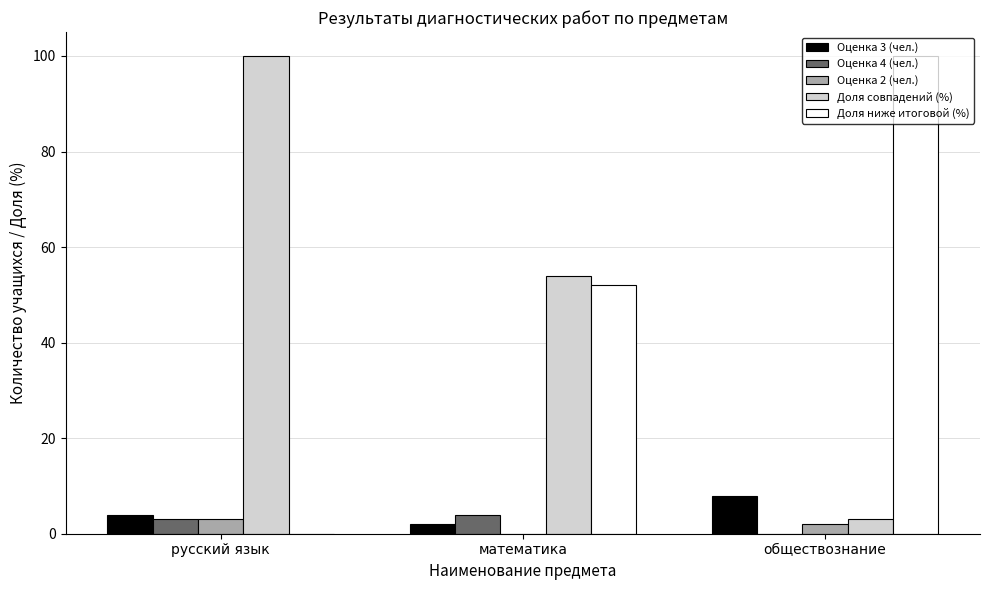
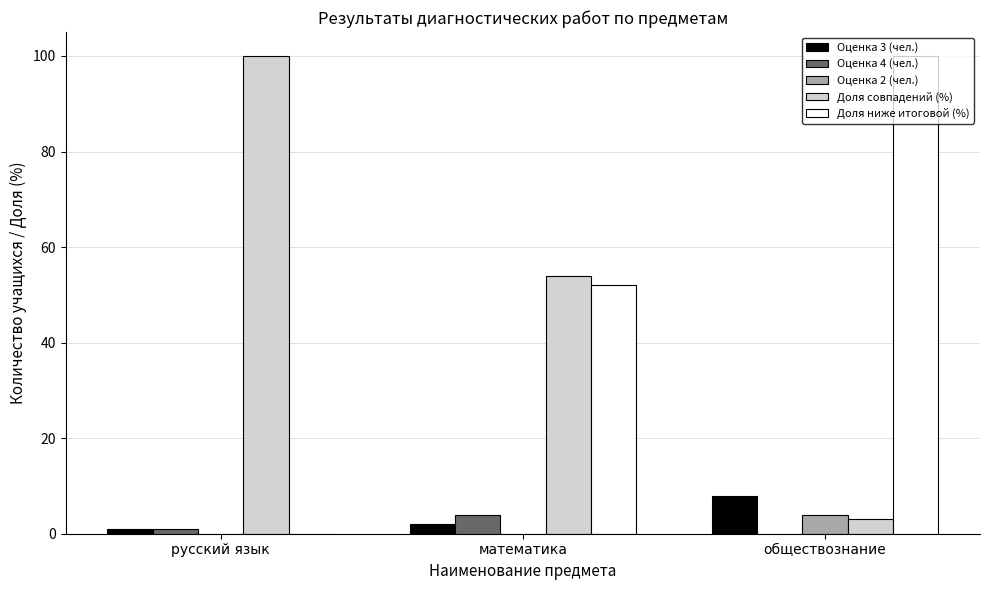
Оценка 3 (чел.), русский язык: 4 -> 1
Оценка 4 (чел.), русский язык: 3 -> 1
Оценка 2 (чел.), русский язык: 3 -> 0
Оценка 2 (чел.), обществознание: 2 -> 4
